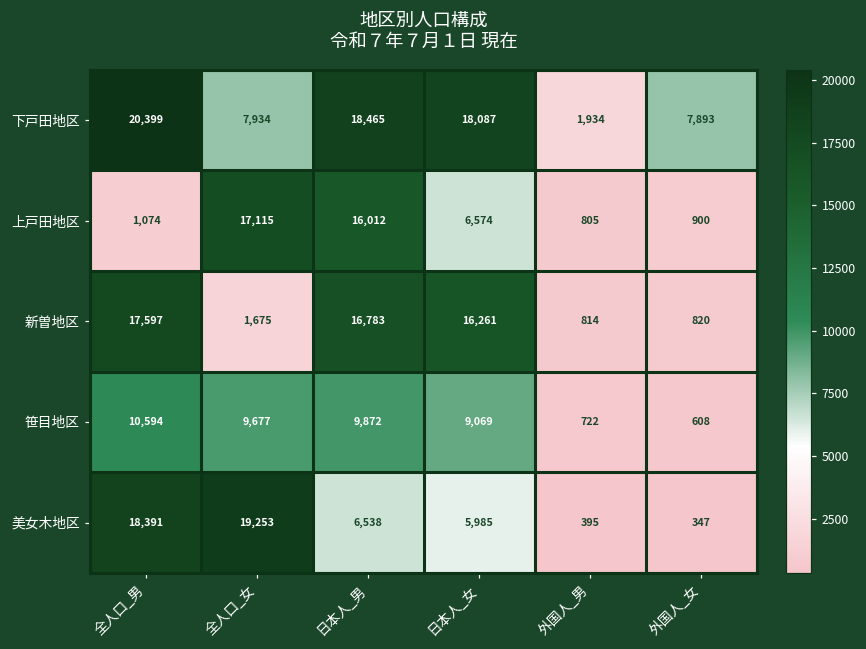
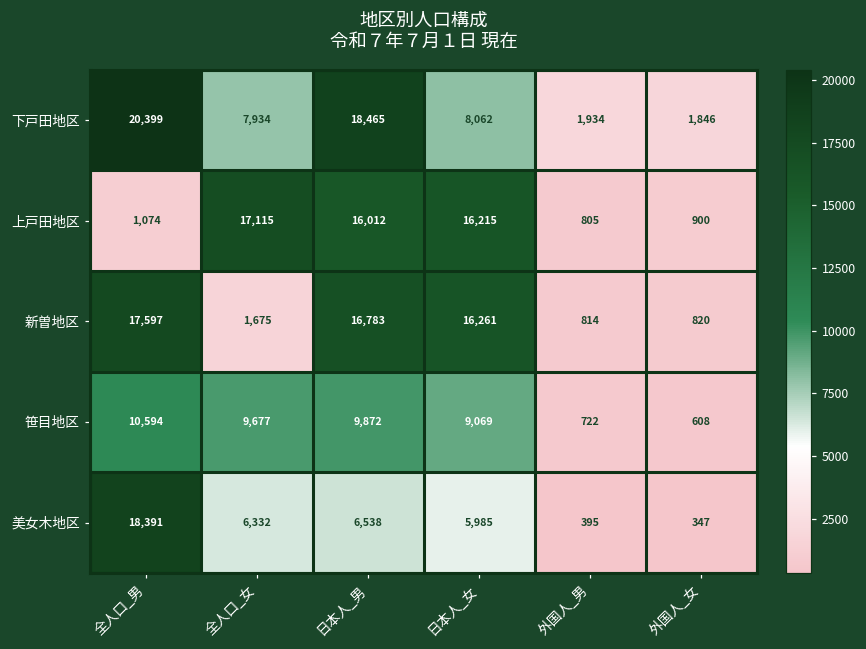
下戸田地区, 日本人_女: 18,087 -> 8,062
下戸田地区, 外国人_女: 7,893 -> 1,846
上戸田地区, 日本人_女: 6,574 -> 16,215
美女木地区, 全人口_女: 19,253 -> 6,332
